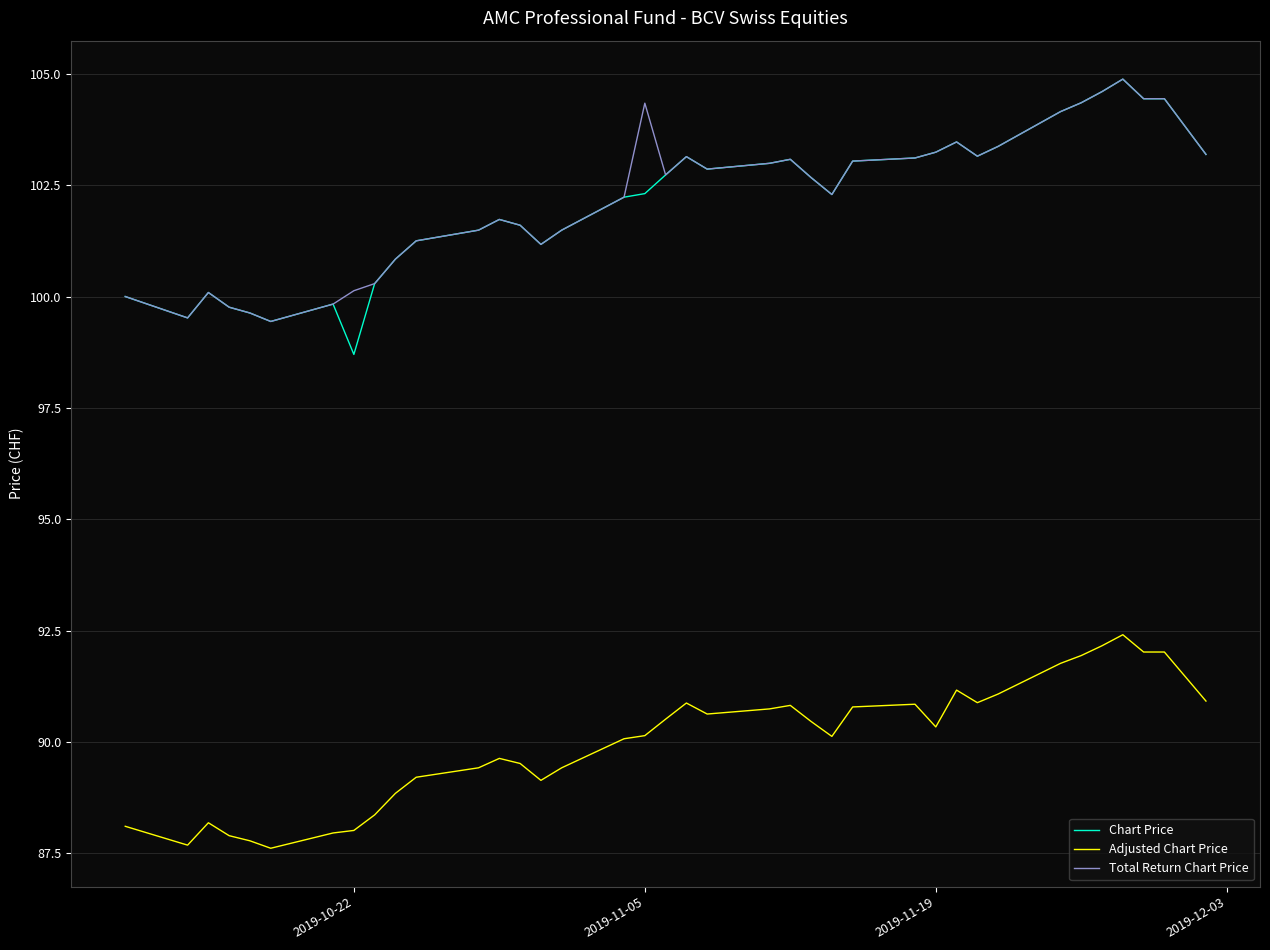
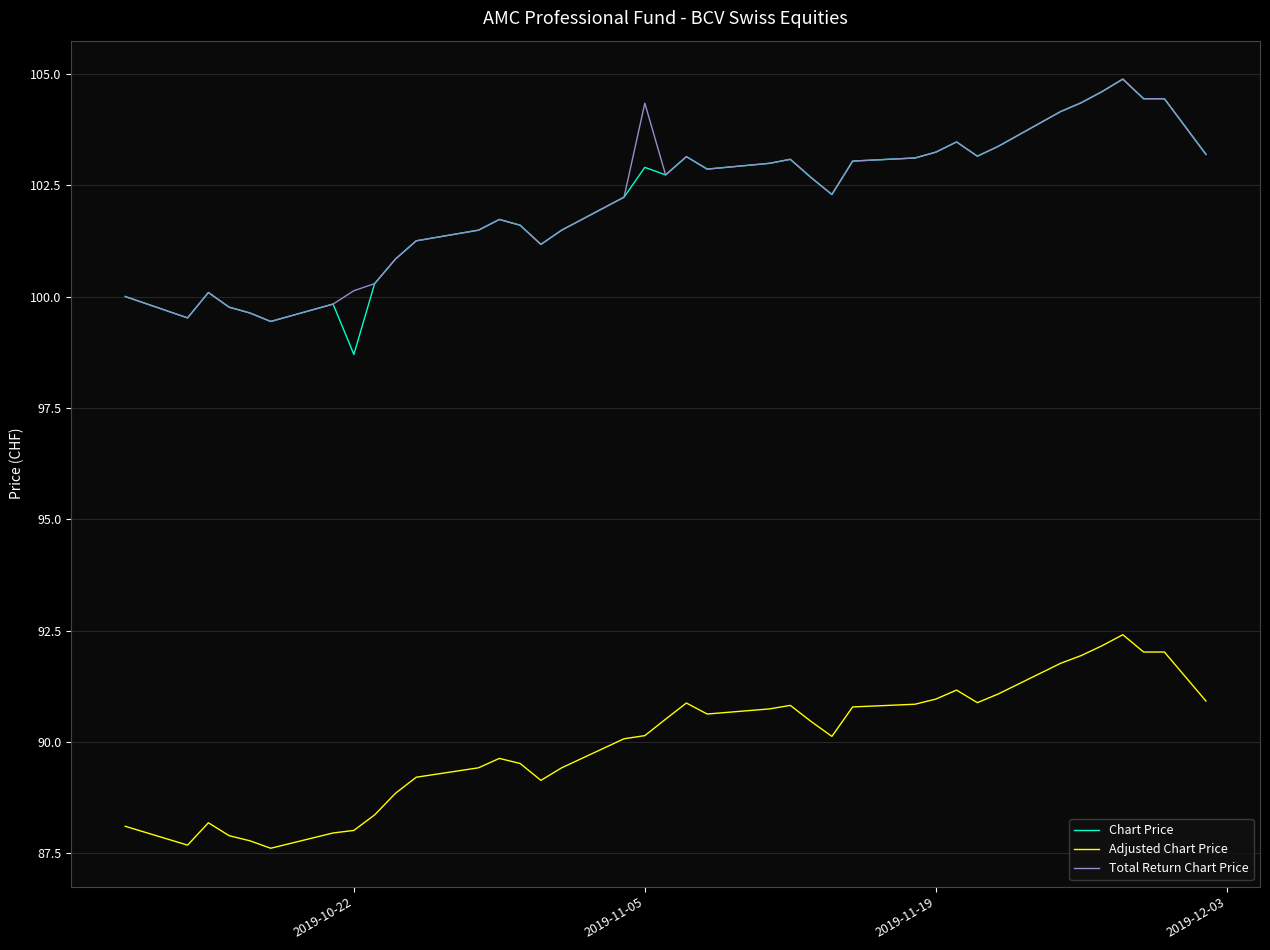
Chart Price, 2019-11-05: 102.3 -> 102.9
Adjusted Chart Price, 2019-11-19: 90.3 -> 91.0
